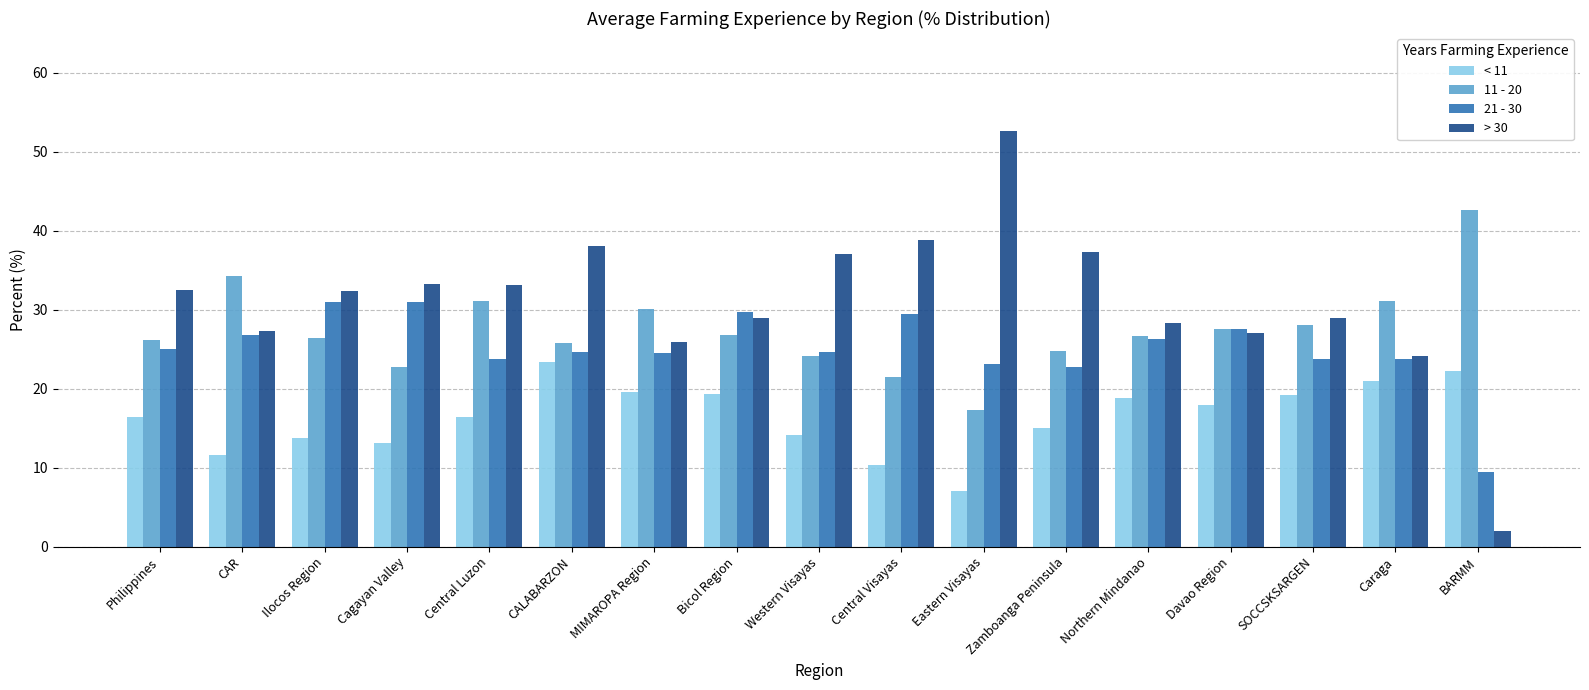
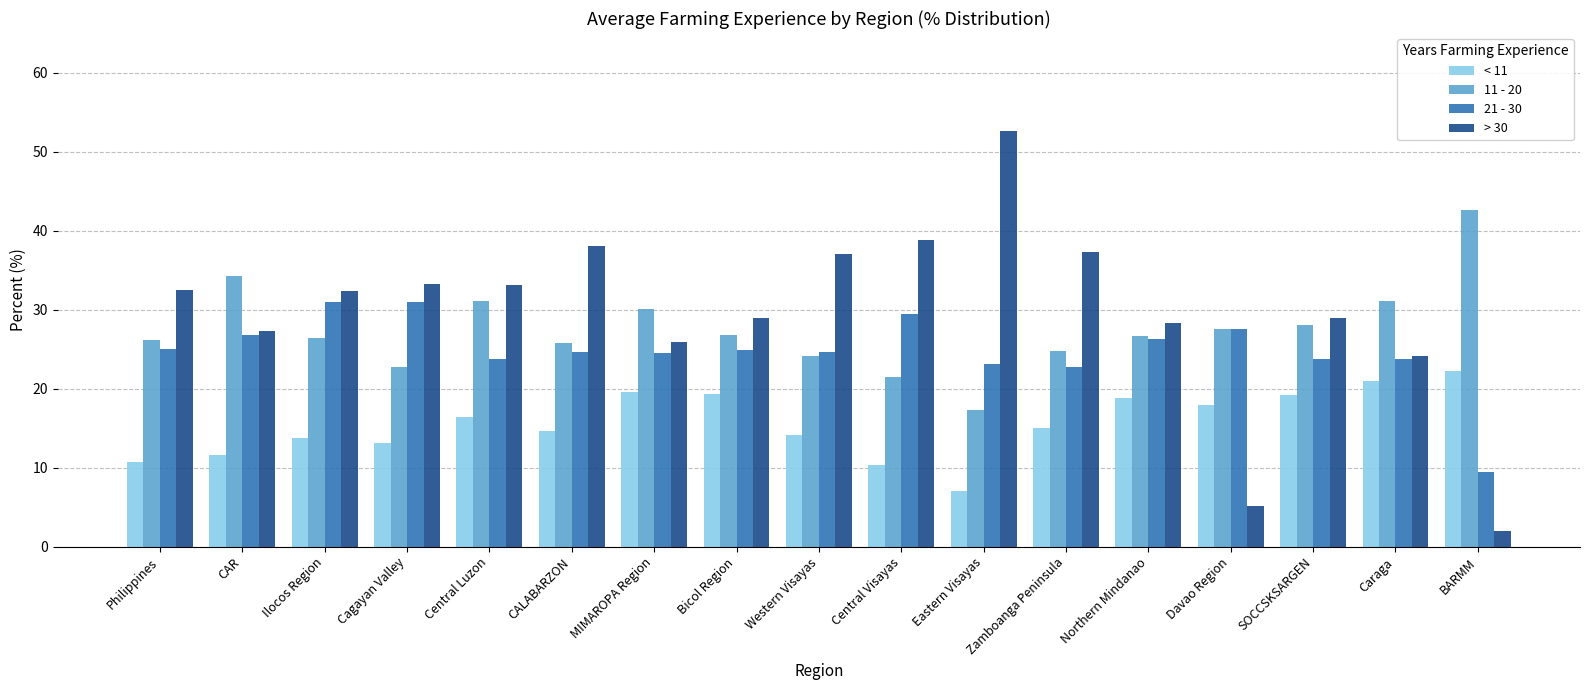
< 11, Philippines: 16 -> 11
< 11, CALABARZON: 23 -> 15
21 - 30, Bicol Region: 30 -> 25
> 30, Davao Region: 27 -> 5
